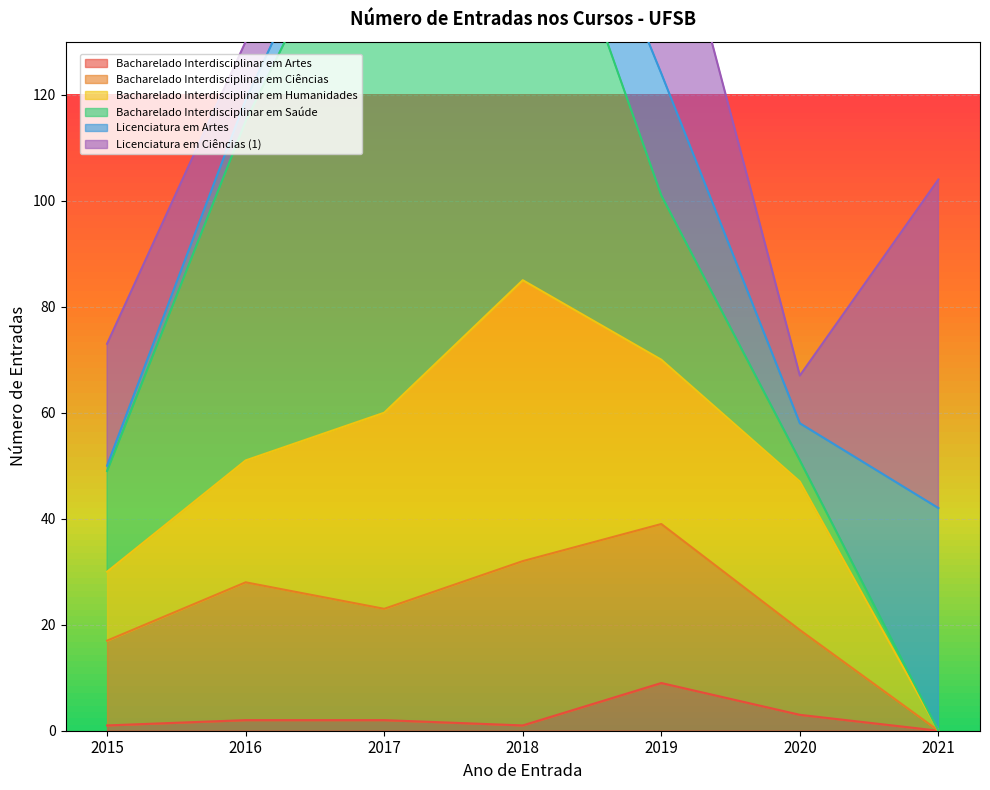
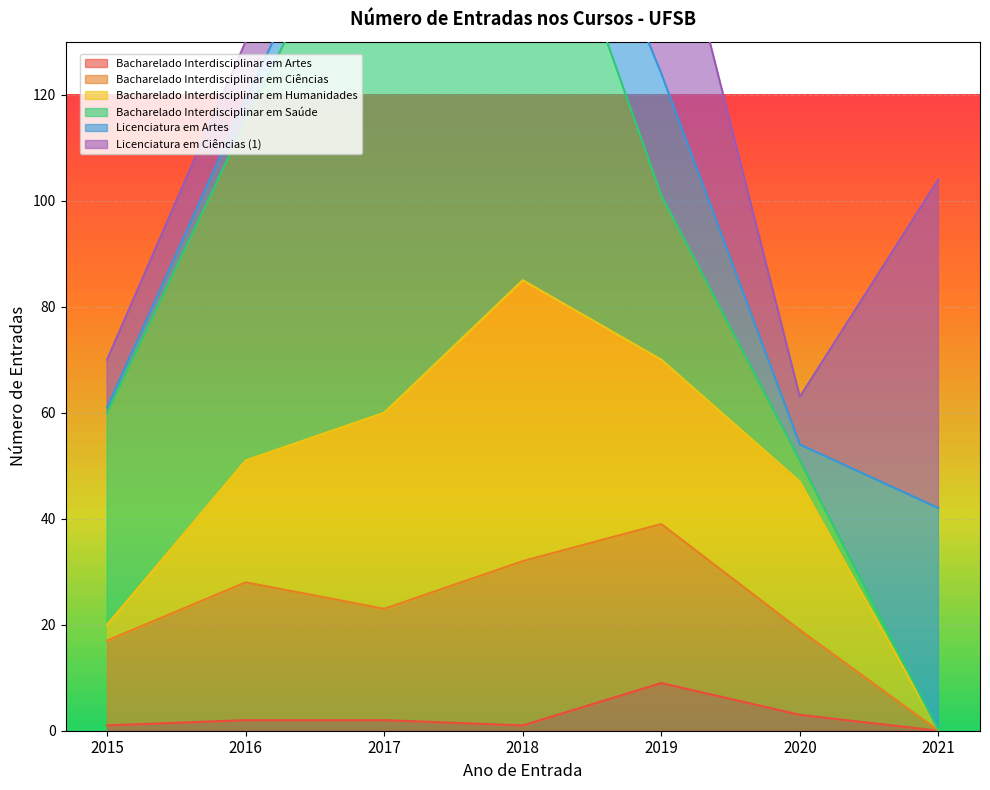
Bacharelado Interdisciplinar em Humanidades, 2015: 13 -> 3
Bacharelado Interdisciplinar em Saúde, 2015: 19 -> 40
Licenciatura em Ciências (1), 2015: 23 -> 9
Licenciatura em Artes, 2020: 7 -> 3
